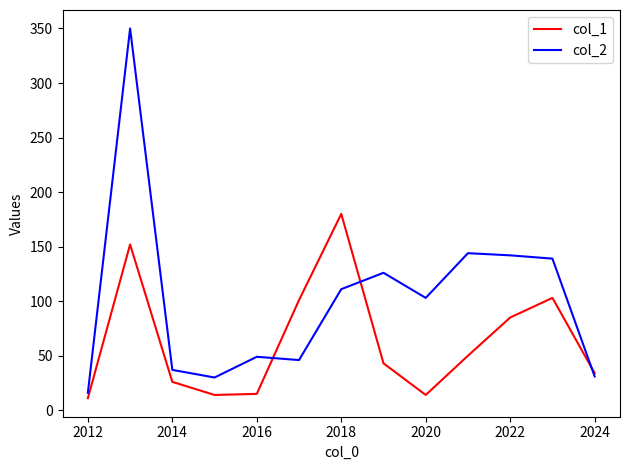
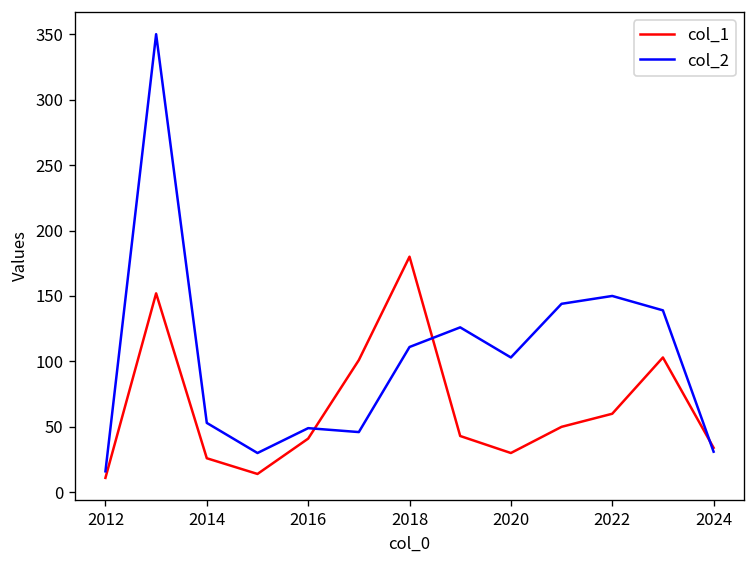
col_2, 2014: 37 -> 53
col_1, 2016: 15 -> 41
col_1, 2020: 14 -> 30
col_1, 2022: 85 -> 60
col_2, 2022: 142 -> 150
